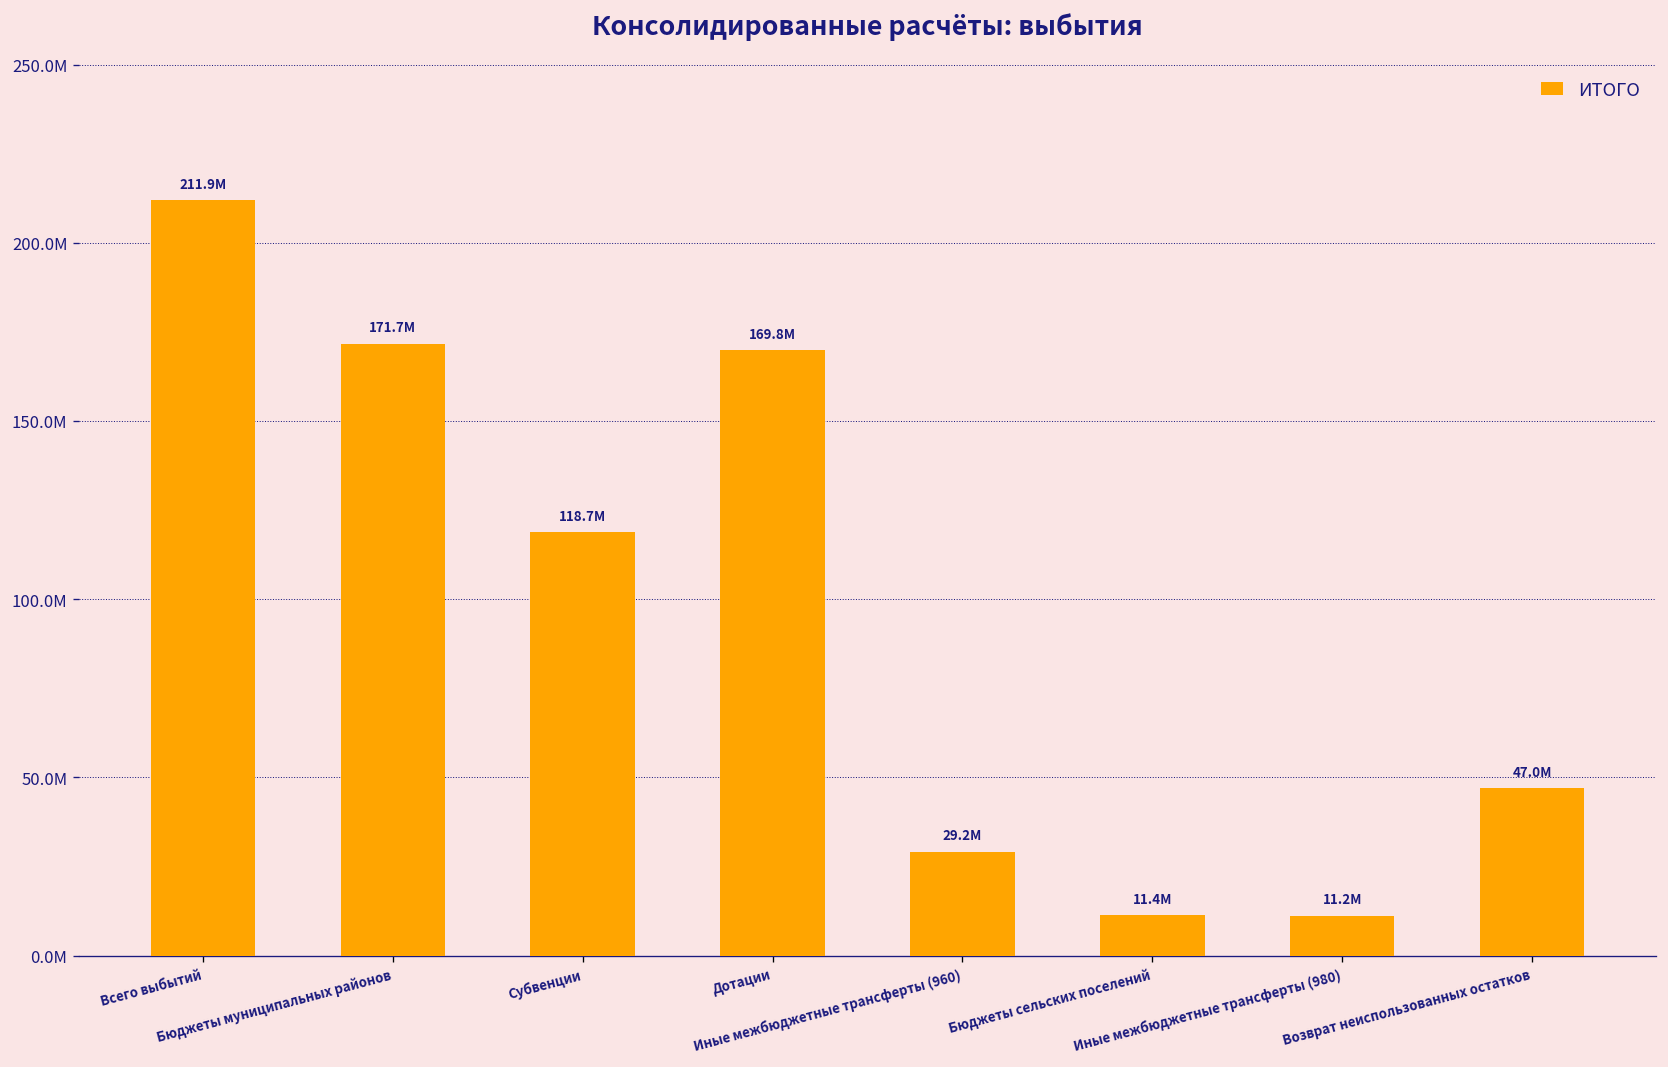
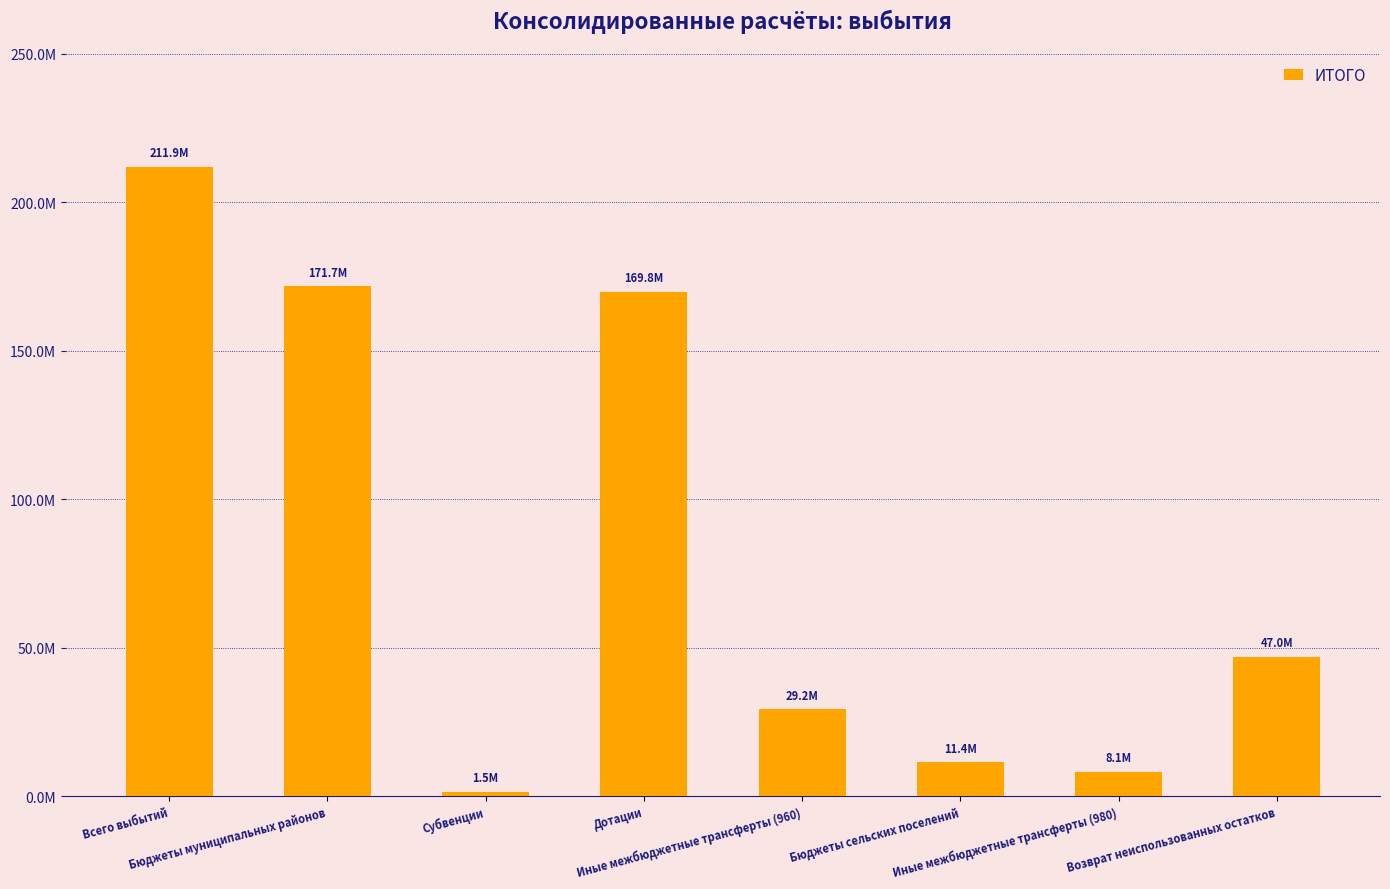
Субвенции: 118.7M -> 1.5M
Иные межбюджетные трансферты (980): 11.2M -> 8.1M
